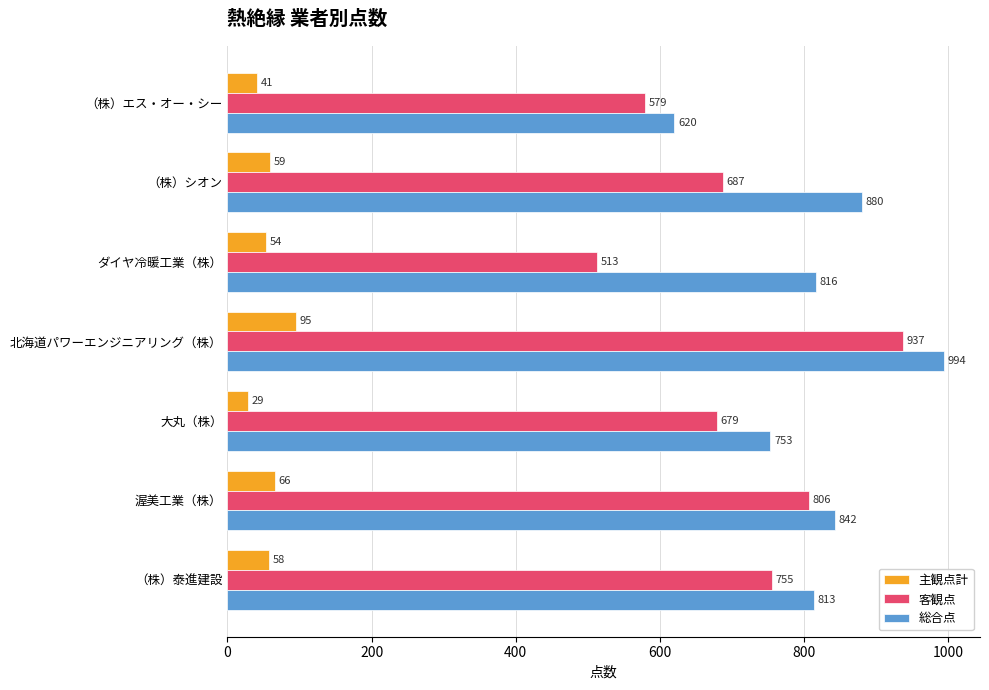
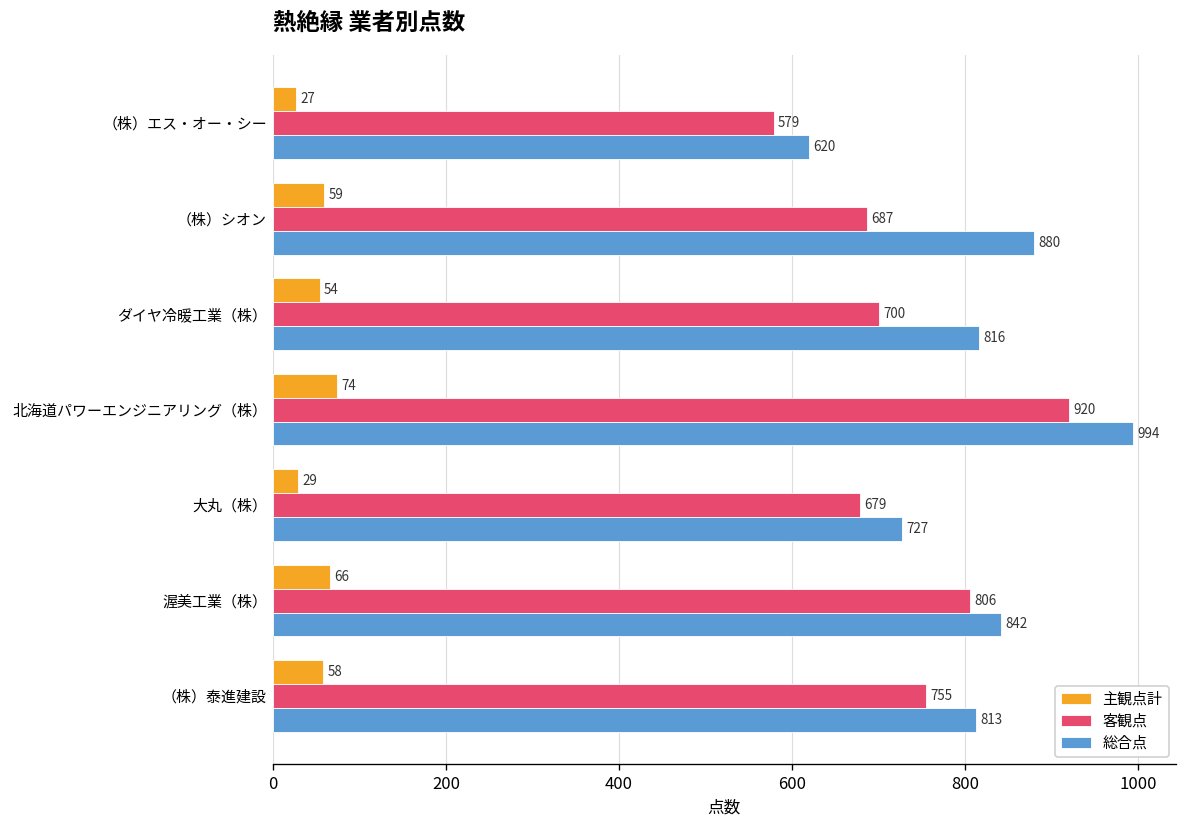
主観点計, （株）エス・オー・シー: 41 -> 27
客観点, ダイヤ冷暖工業（株）: 513 -> 700
主観点計, 北海道パワーエンジニアリング（株）: 95 -> 74
客観点, 北海道パワーエンジニアリング（株）: 937 -> 920
総合点, 大丸（株）: 753 -> 727
